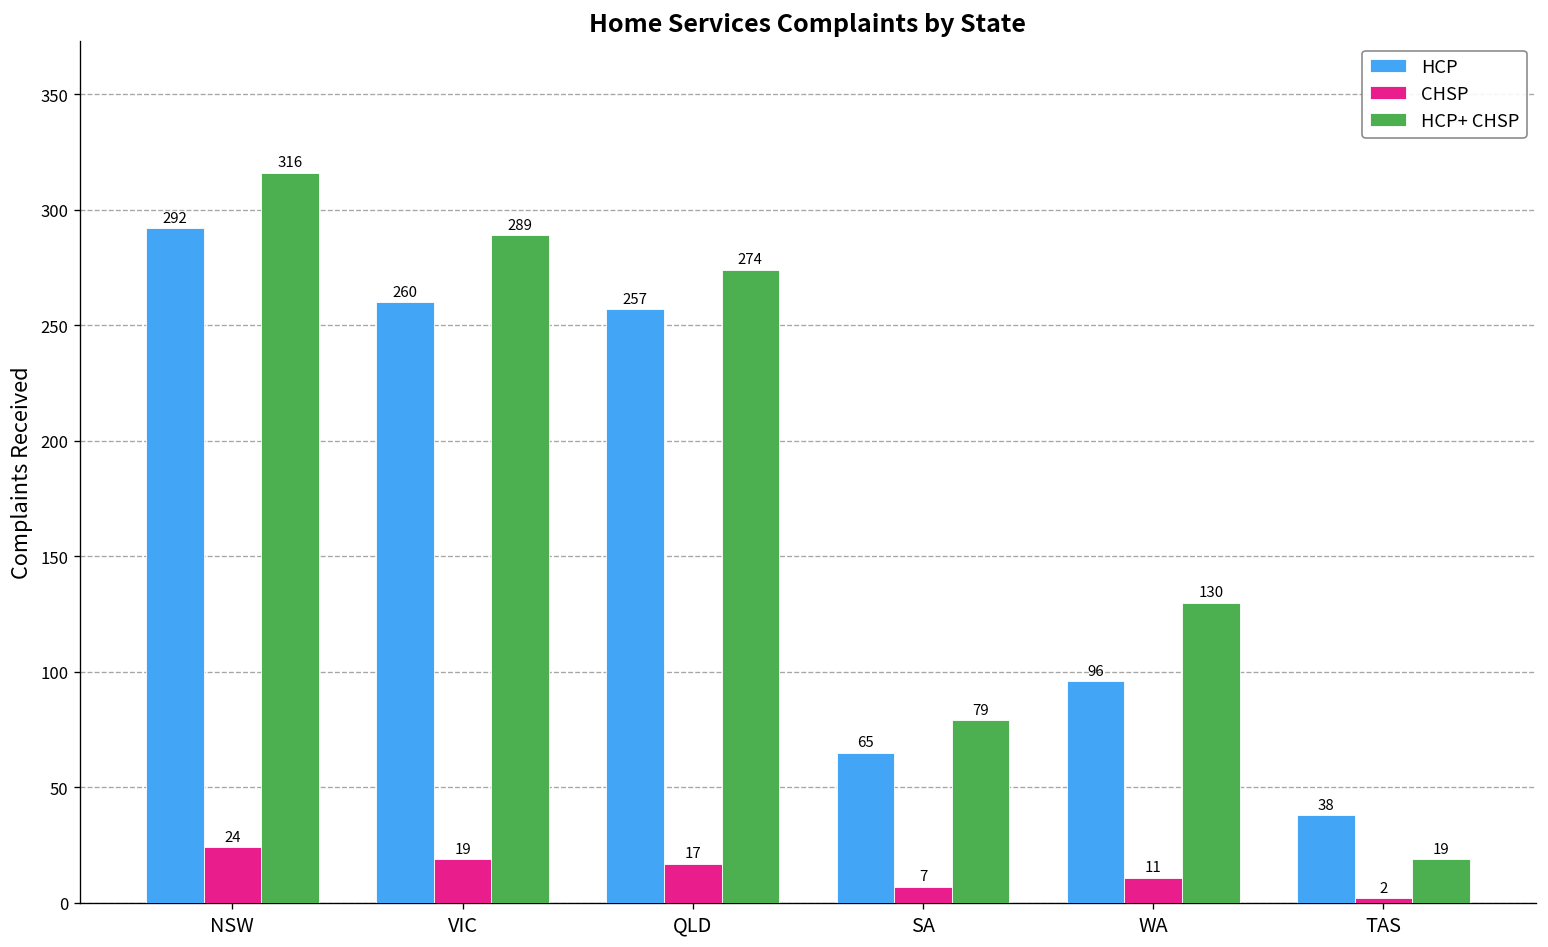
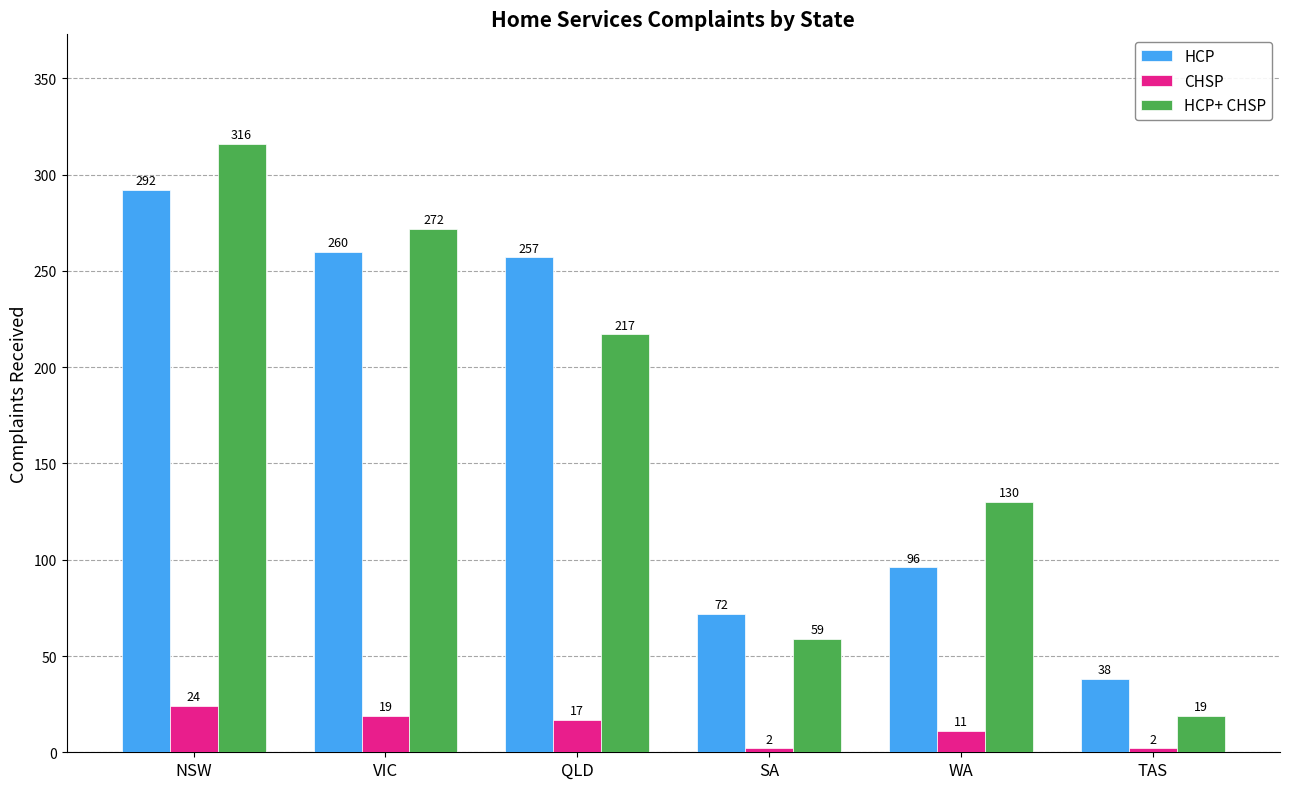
HCP+ CHSP, VIC: 289 -> 272
HCP+ CHSP, QLD: 274 -> 217
HCP, SA: 65 -> 72
CHSP, SA: 7 -> 2
HCP+ CHSP, SA: 79 -> 59
